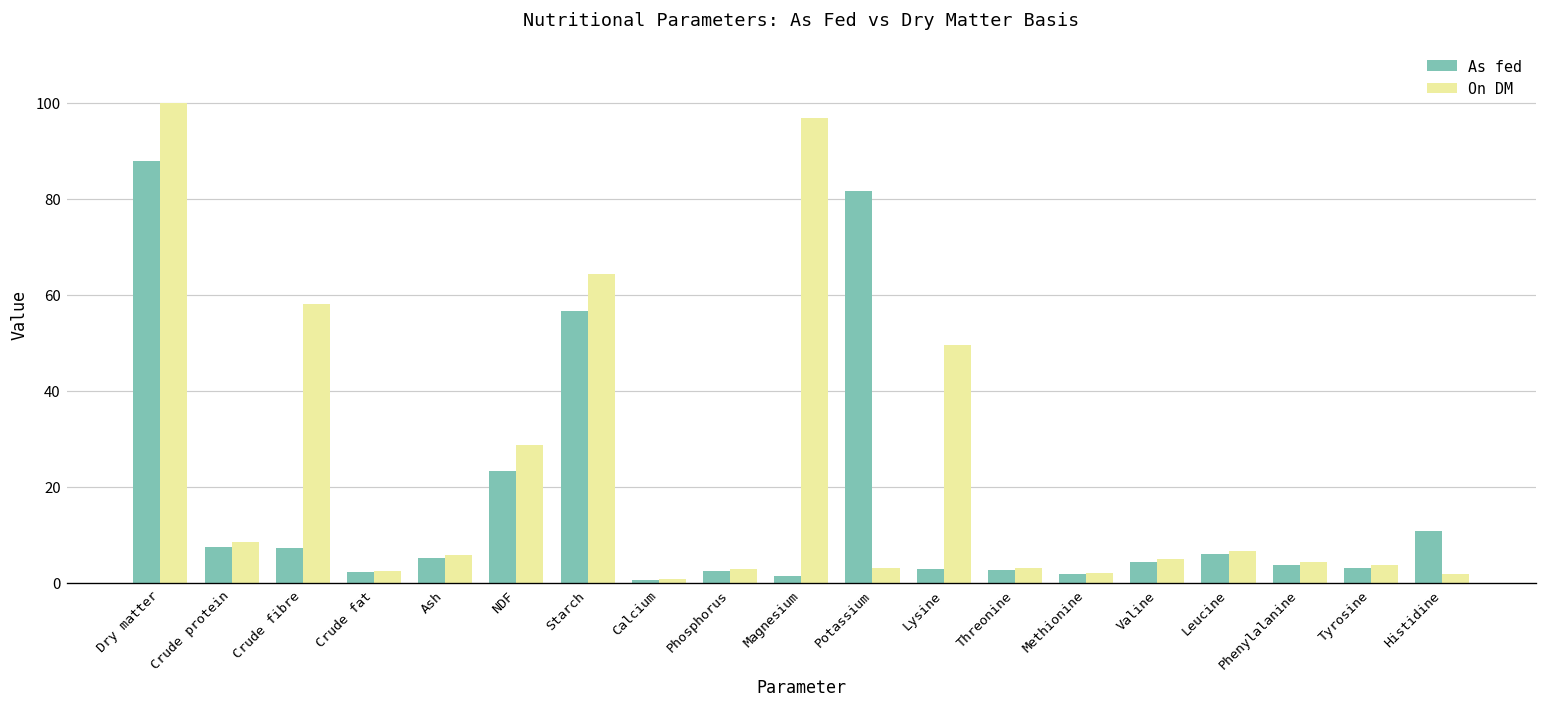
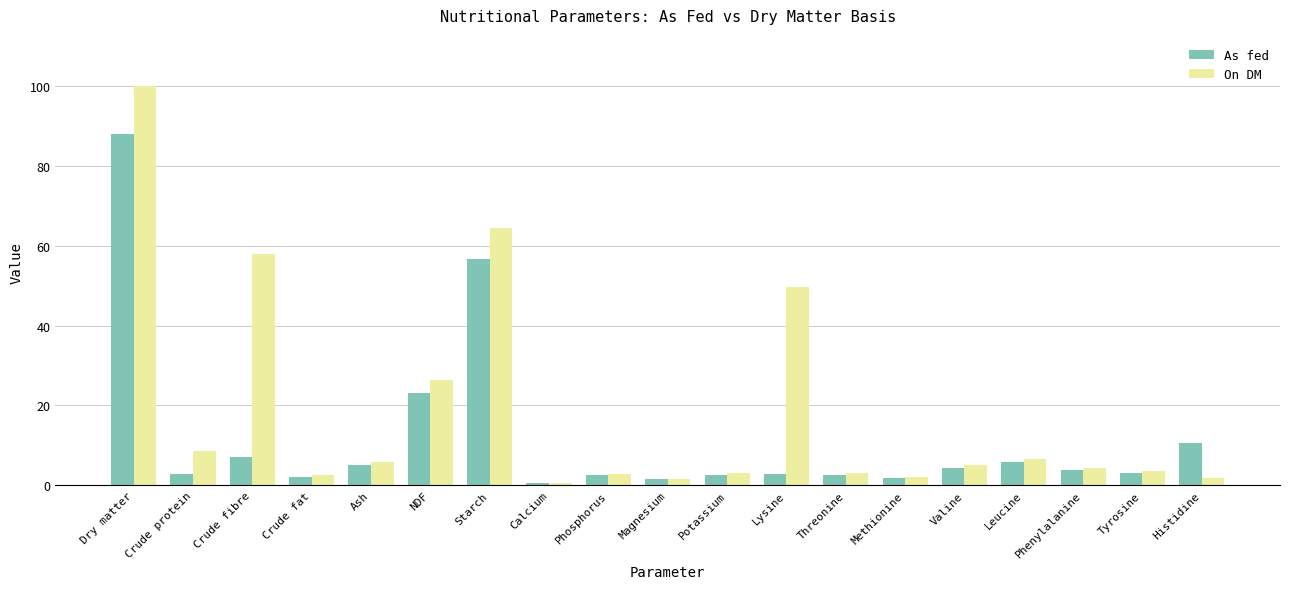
As fed, Crude protein: 8 -> 3
On DM, NDF: 29 -> 26
On DM, Magnesium: 97 -> 2
As fed, Potassium: 82 -> 3
